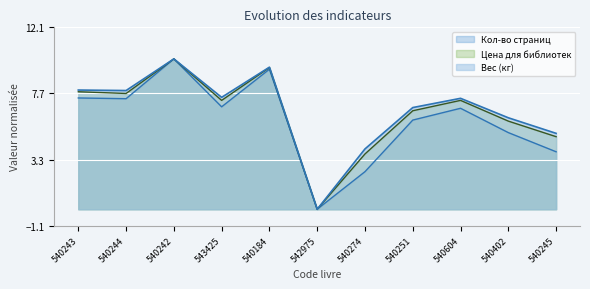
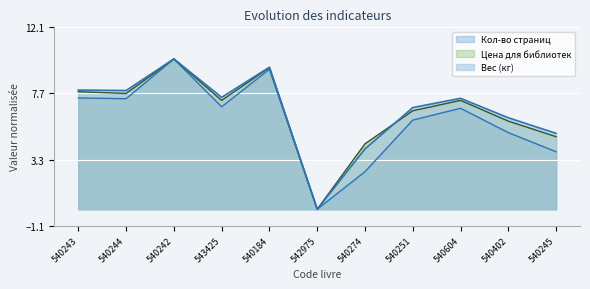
Цена для библиотек, 540274: 3.7 -> 4.4
